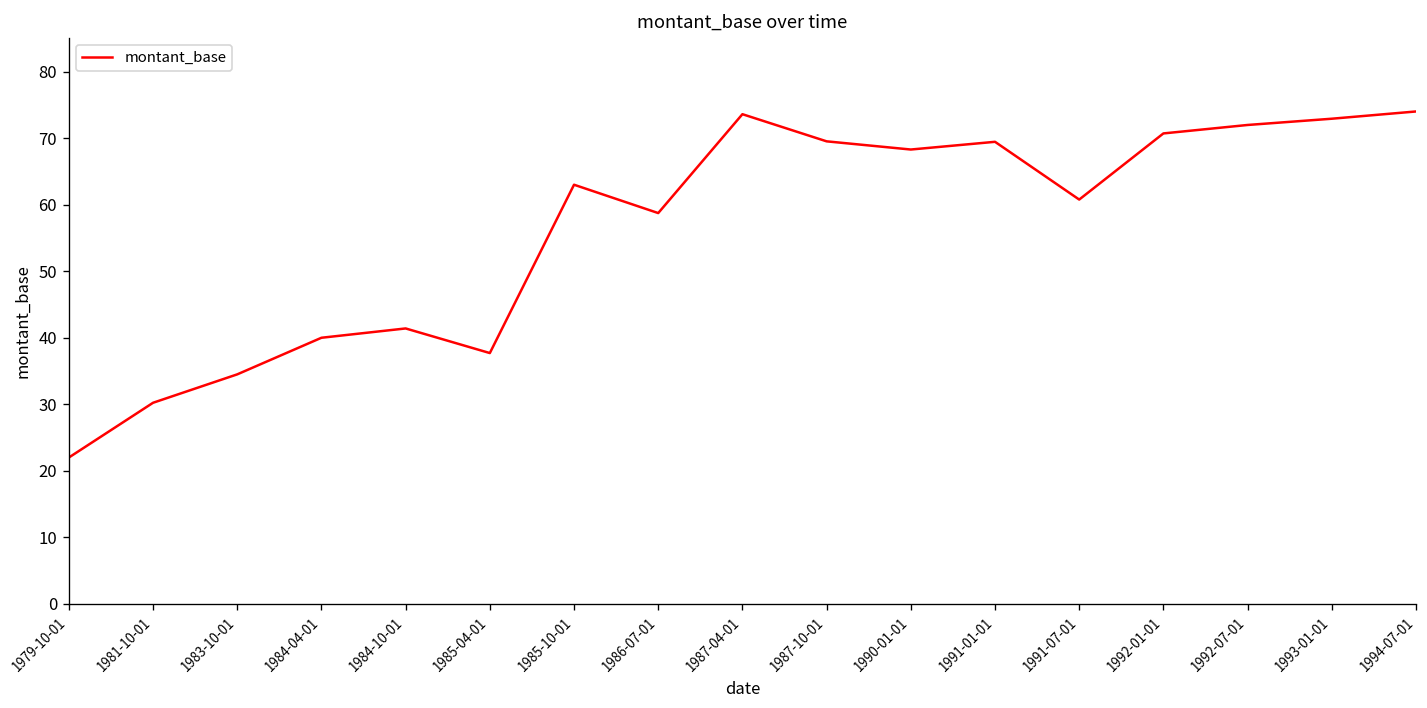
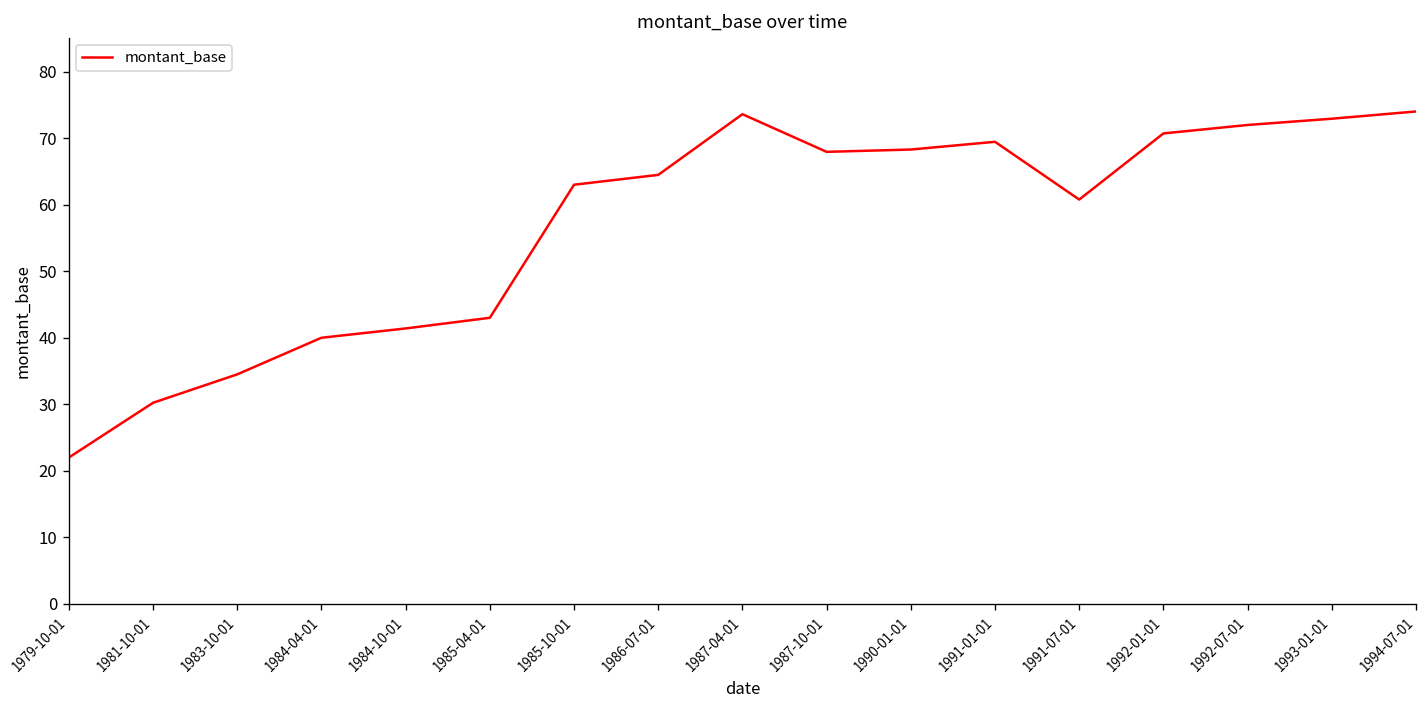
1985-04-01: 38 -> 43
1986-07-01: 59 -> 64
1987-10-01: 70 -> 68
